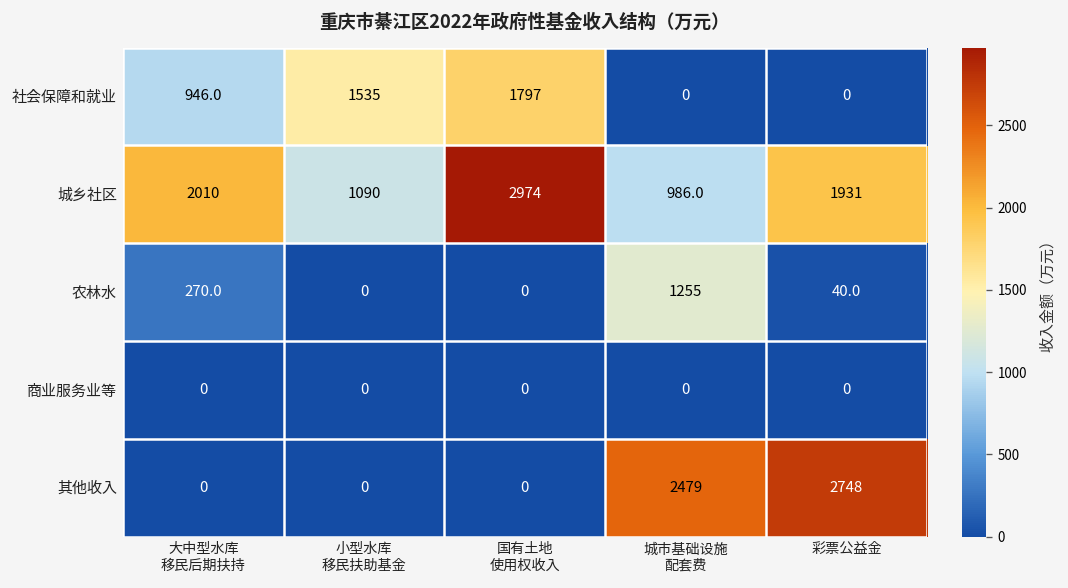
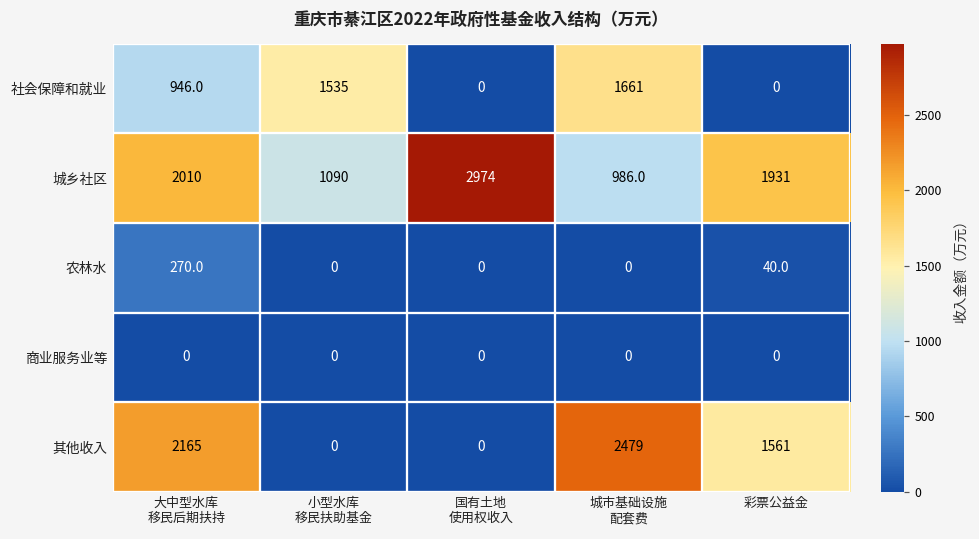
社会保障和就业, 国有土地 使用权收入: 1797 -> 0
社会保障和就业, 城市基础设施 配套费: 0 -> 1661
农林水, 城市基础设施 配套费: 1255 -> 0
其他收入, 大中型水库 移民后期扶持: 0 -> 2165
其他收入, 彩票公益金: 2748 -> 1561
